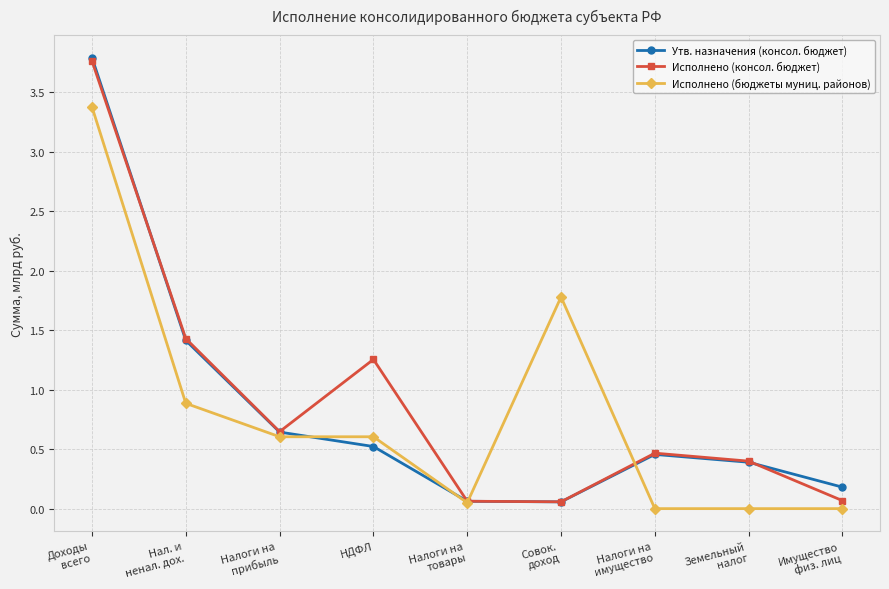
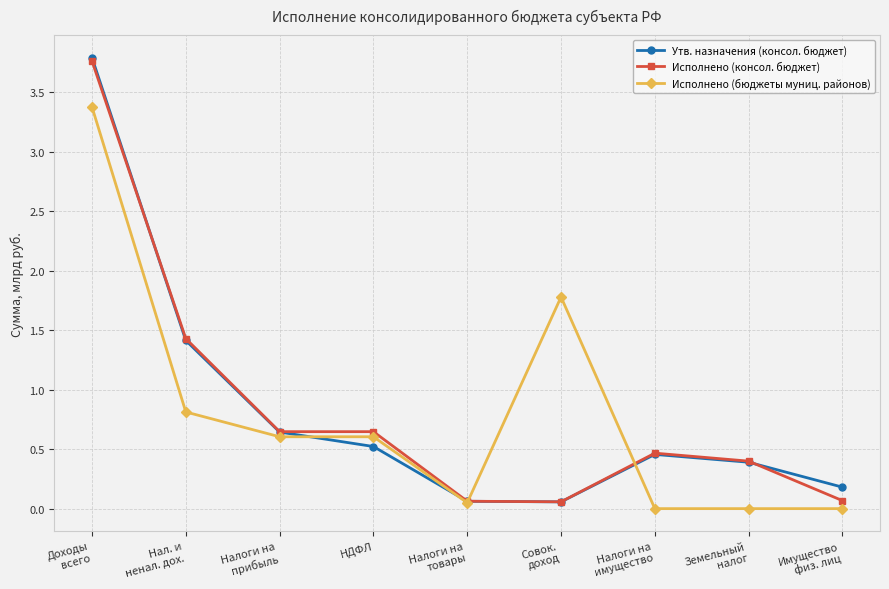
Исполнено (бюджеты муниц. районов), Нал. и ненал. дох.: 0.88 -> 0.81
Исполнено (консол. бюджет), НДФЛ: 1.25 -> 0.65
